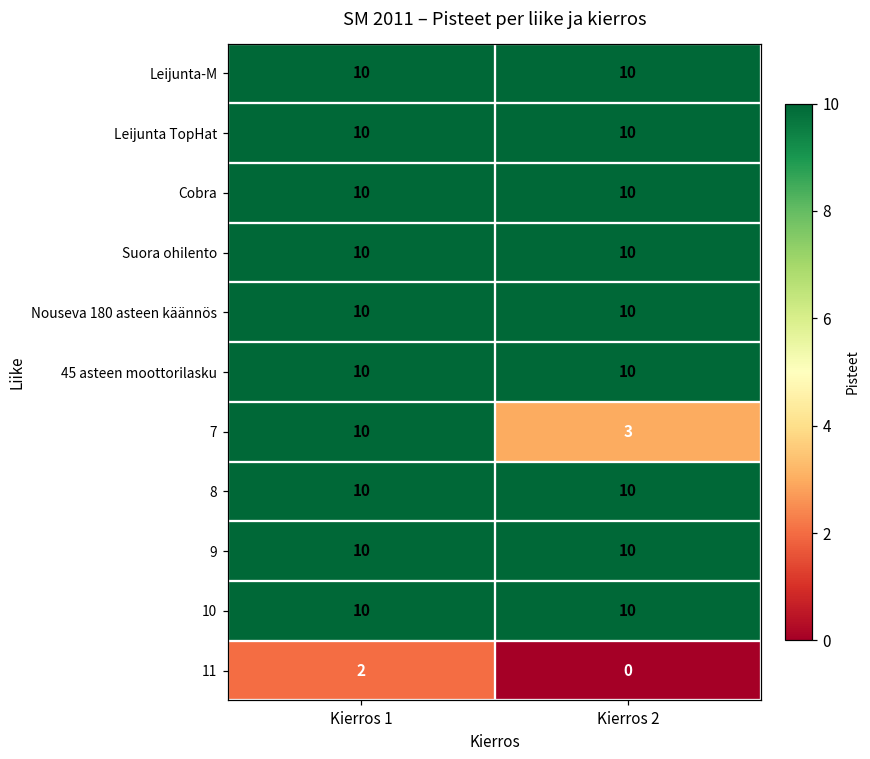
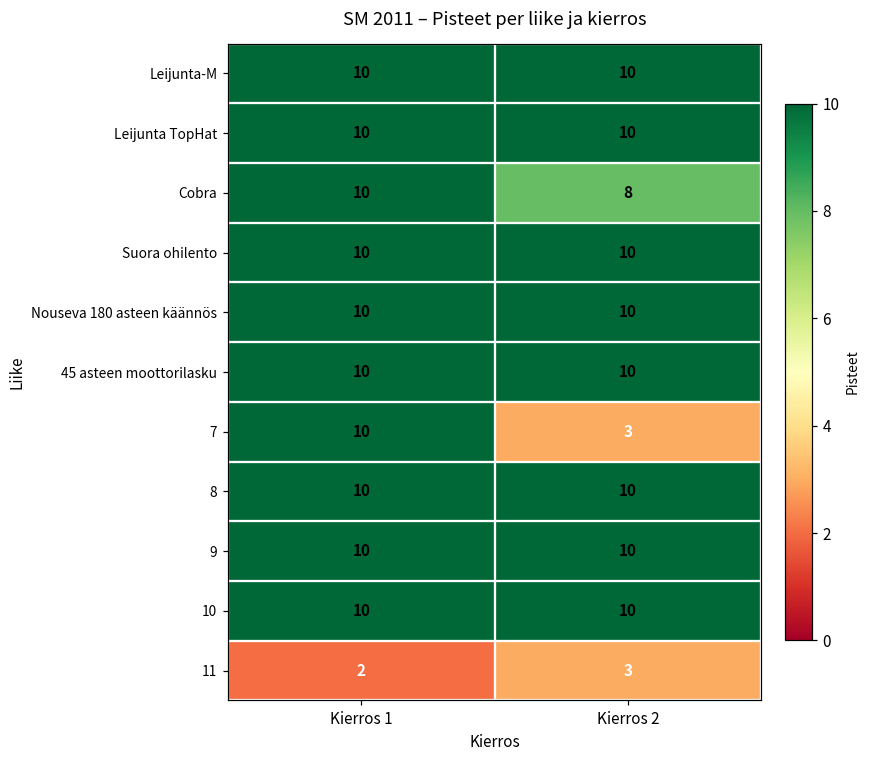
Cobra, Kierros 2: 10 -> 8
11, Kierros 2: 0 -> 3
